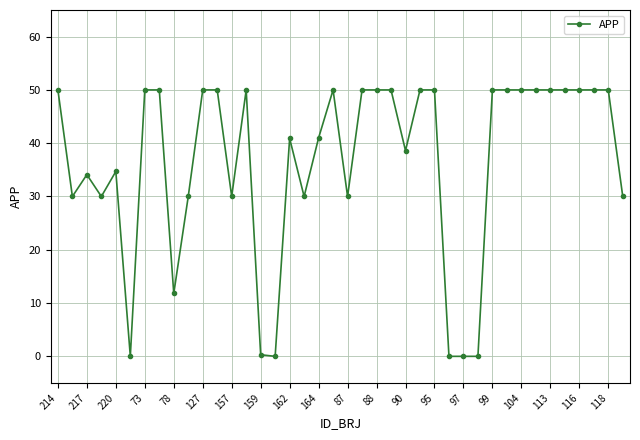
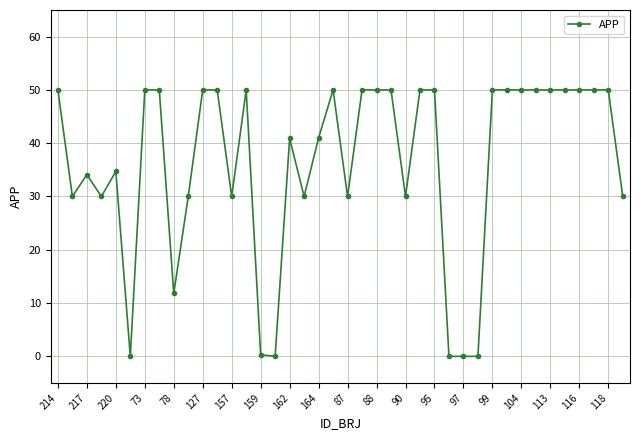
90: 39 -> 30
